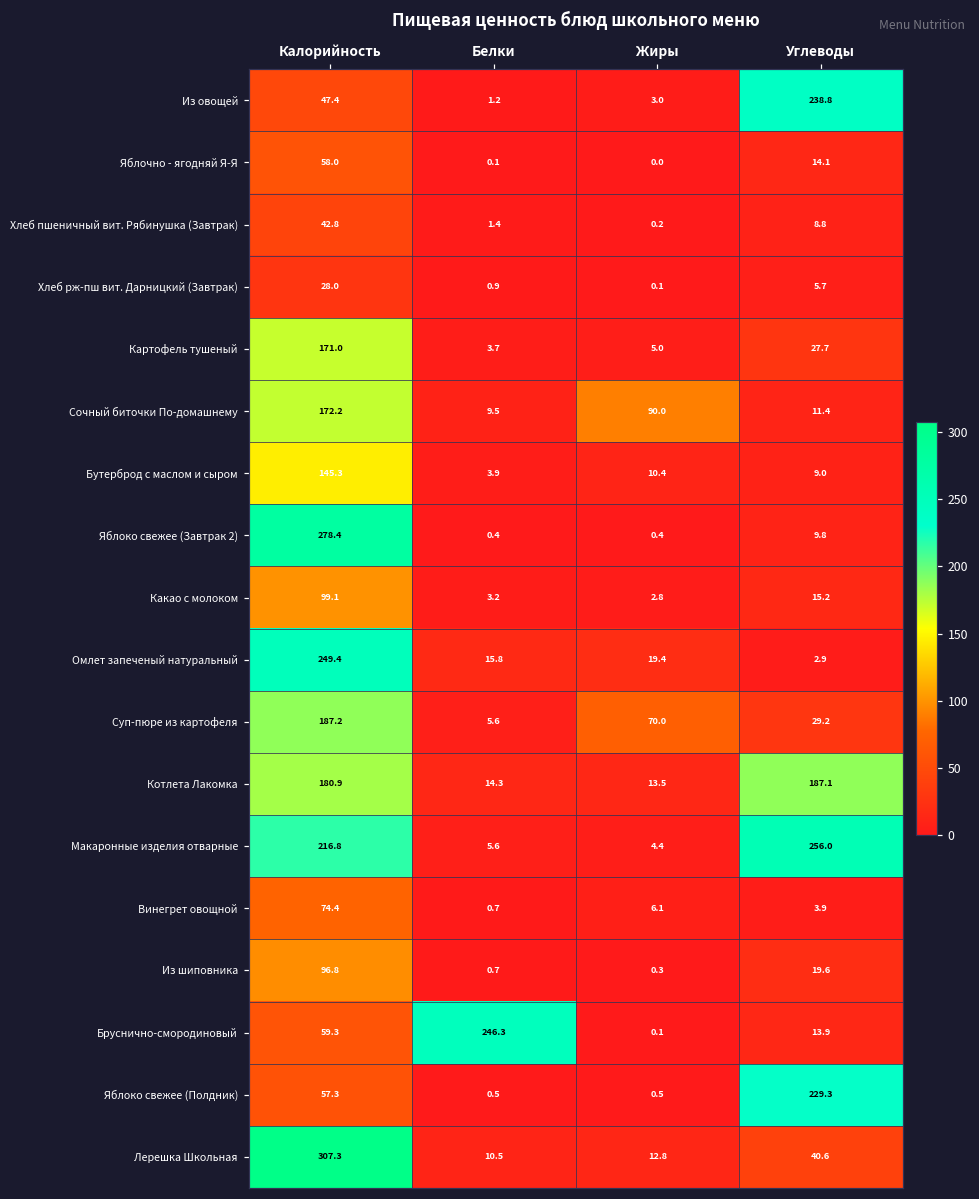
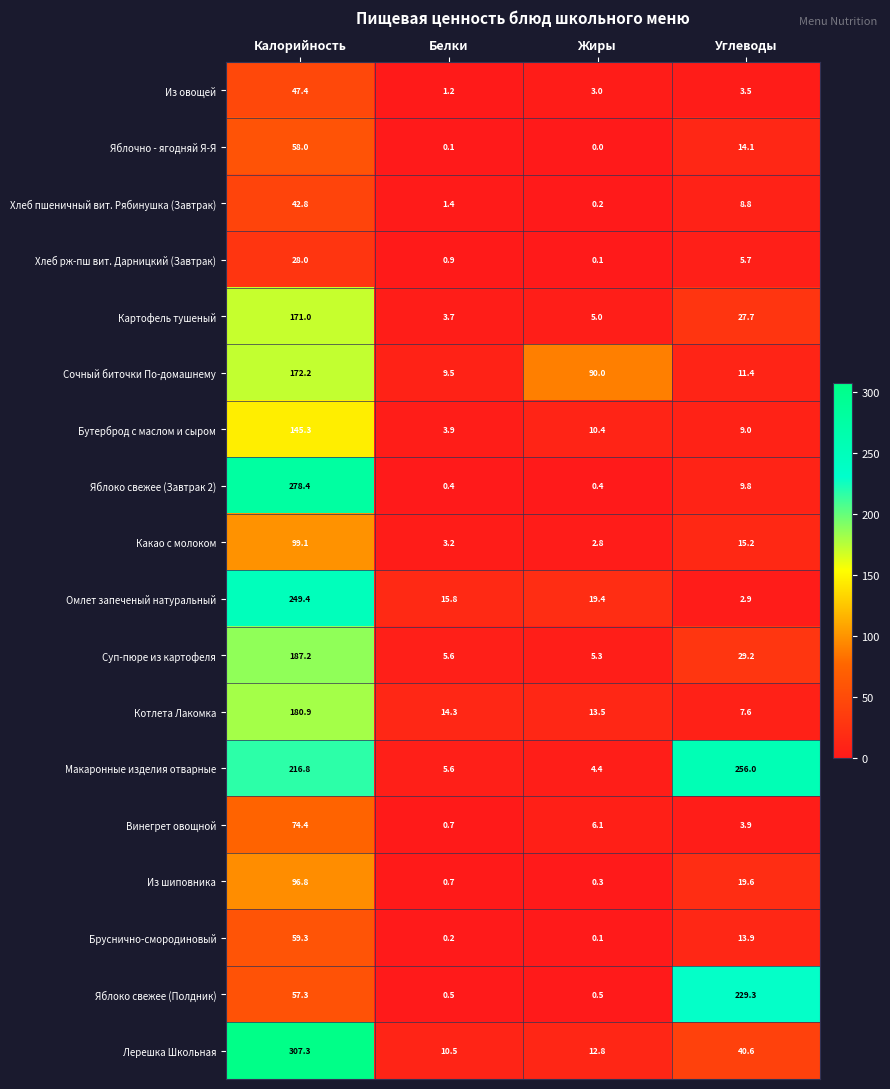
Из овощей, Углеводы: 238.8 -> 3.5
Суп-пюре из картофеля, Жиры: 70.0 -> 5.3
Котлета Лакомка, Углеводы: 187.1 -> 7.6
Бруснично-смородиновый, Белки: 246.3 -> 0.2
